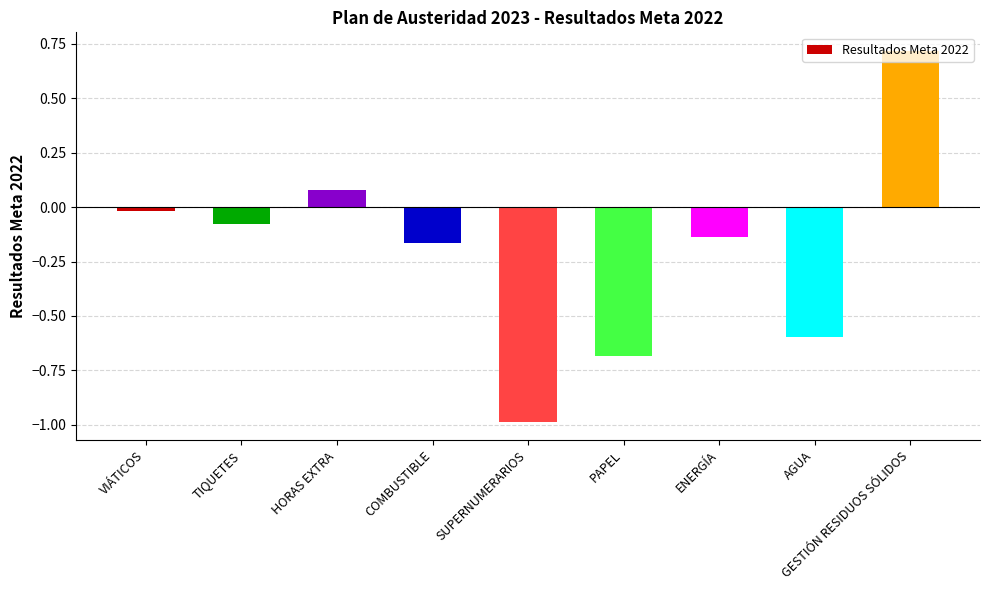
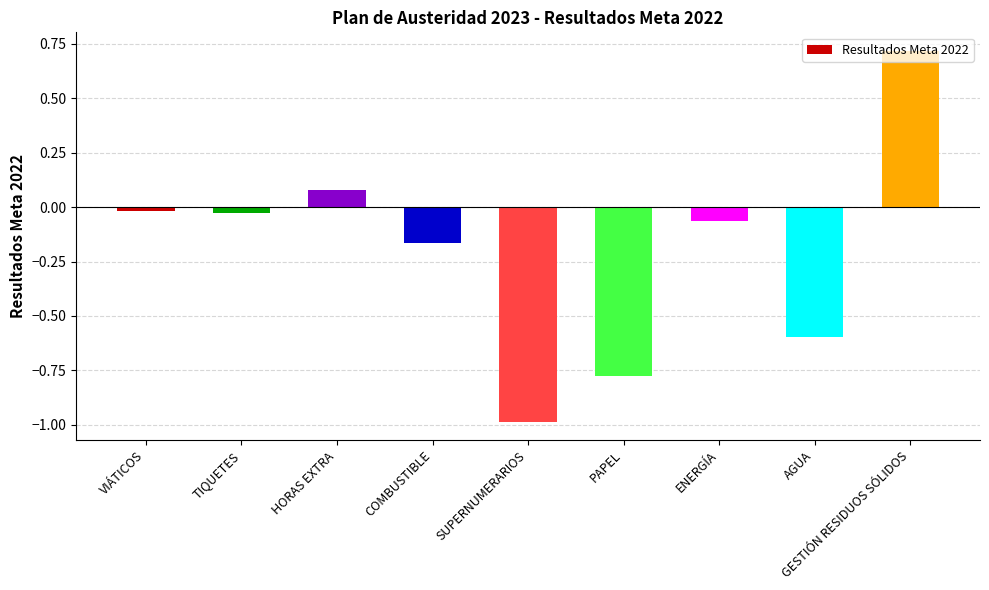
TIQUETES: -0.08 -> -0.03
PAPEL: -0.69 -> -0.78
ENERGÍA: -0.14 -> -0.07
